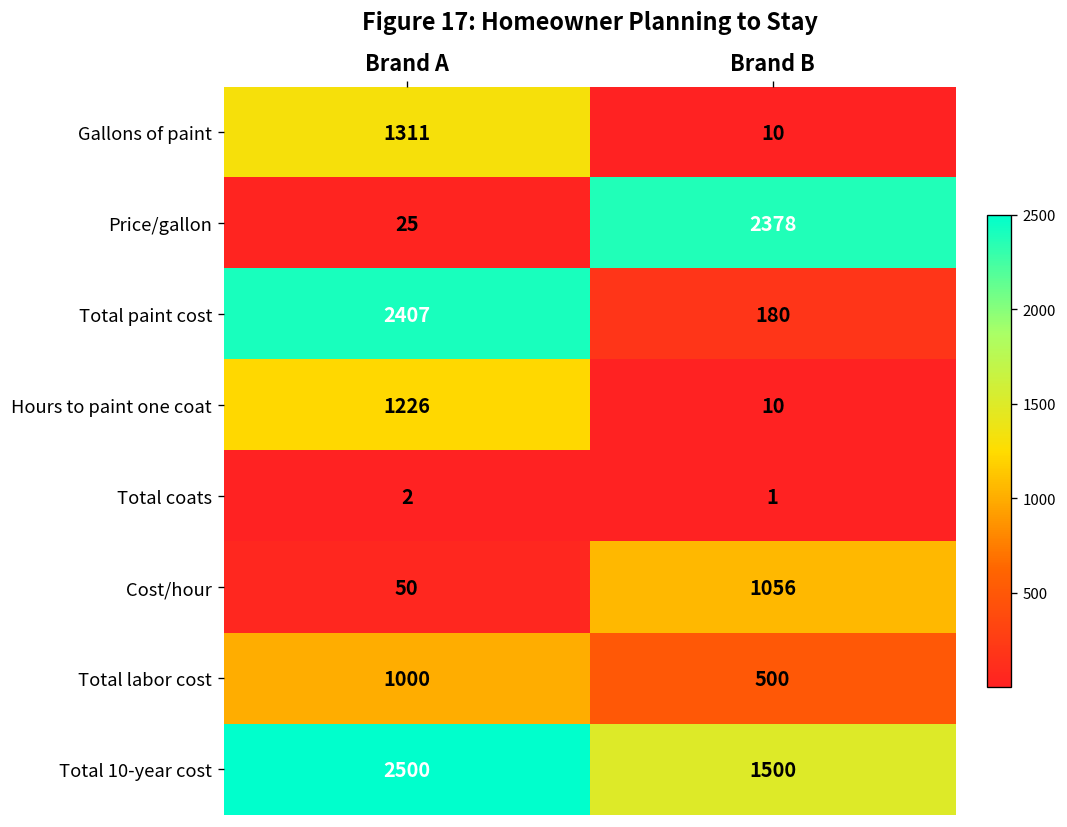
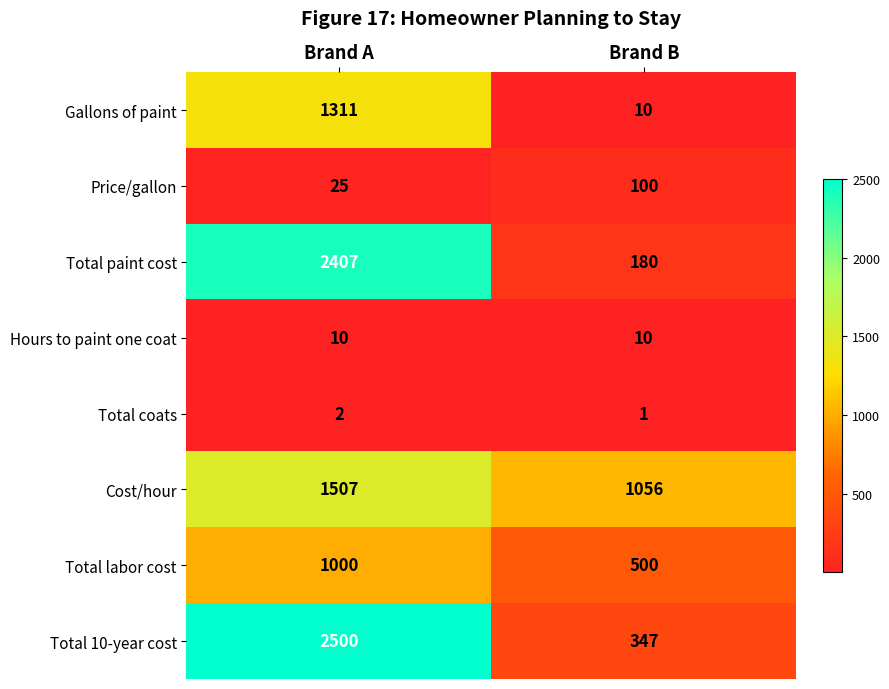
Price/gallon, Brand B: 2378 -> 100
Hours to paint one coat, Brand A: 1226 -> 10
Cost/hour, Brand A: 50 -> 1507
Total 10-year cost, Brand B: 1500 -> 347
